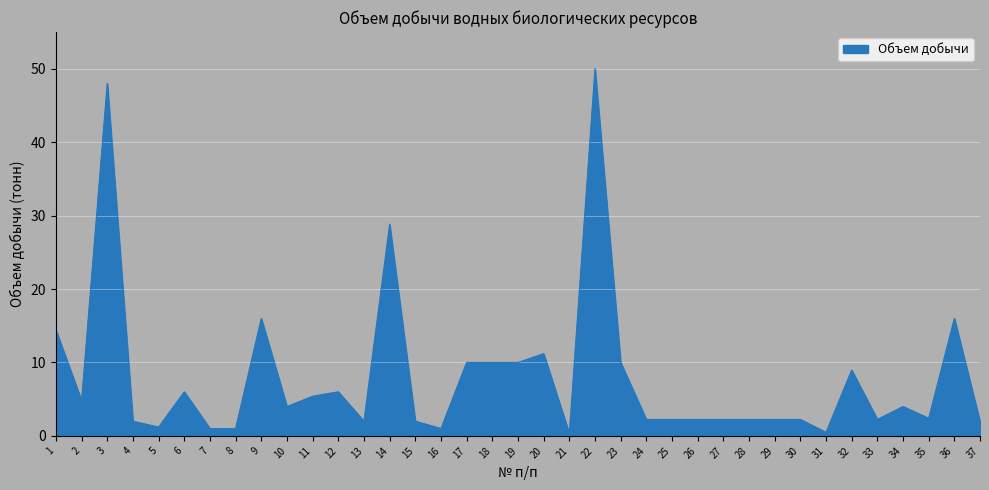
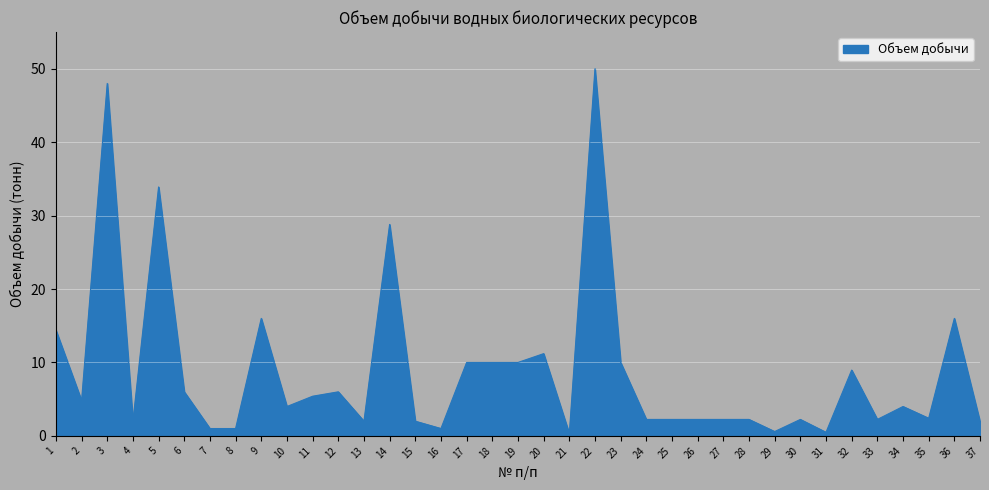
5: 1 -> 34
29: 2 -> 1
